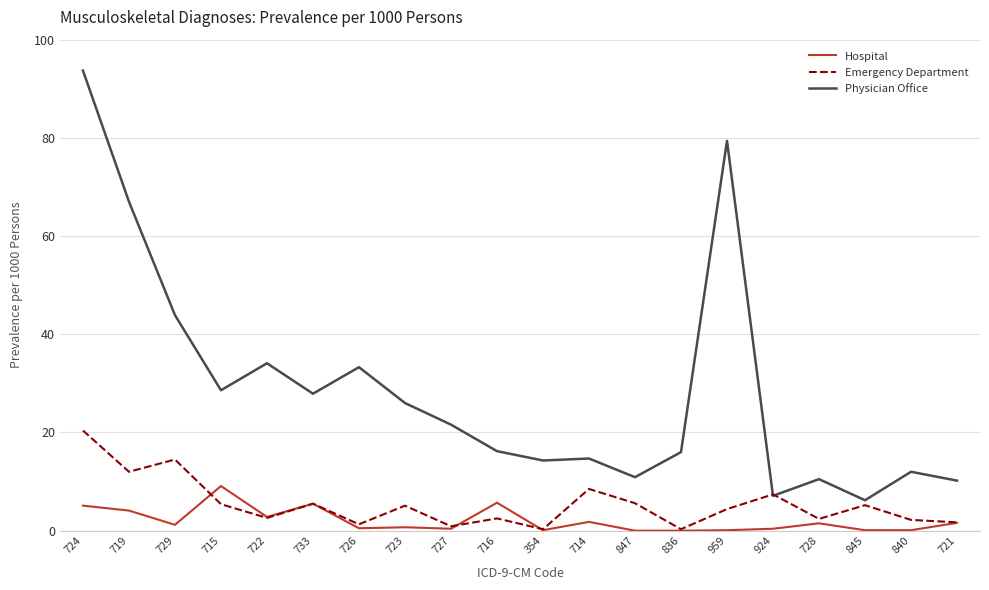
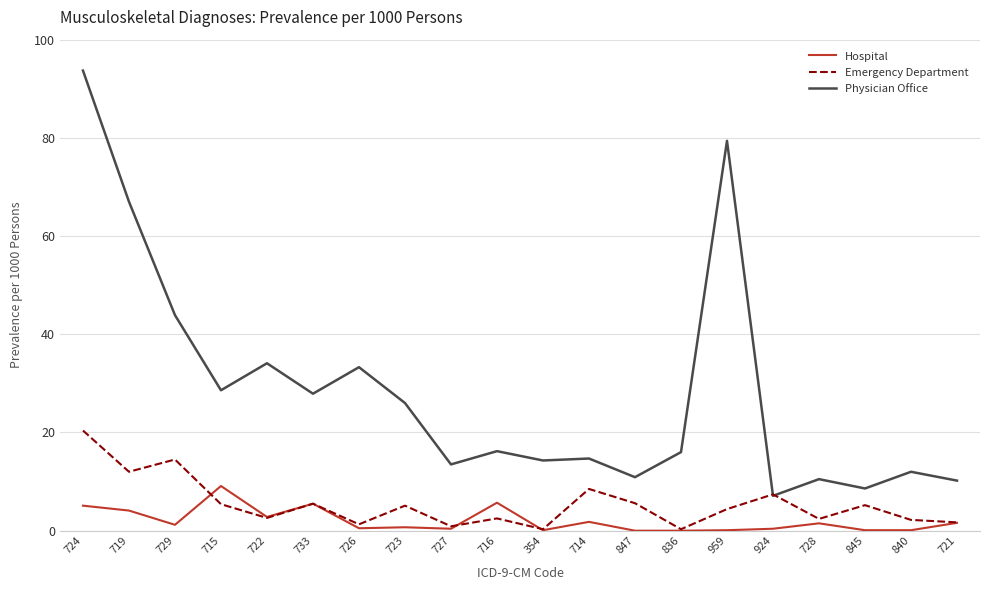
Physician Office, 727: 22 -> 14
Physician Office, 845: 6 -> 9
